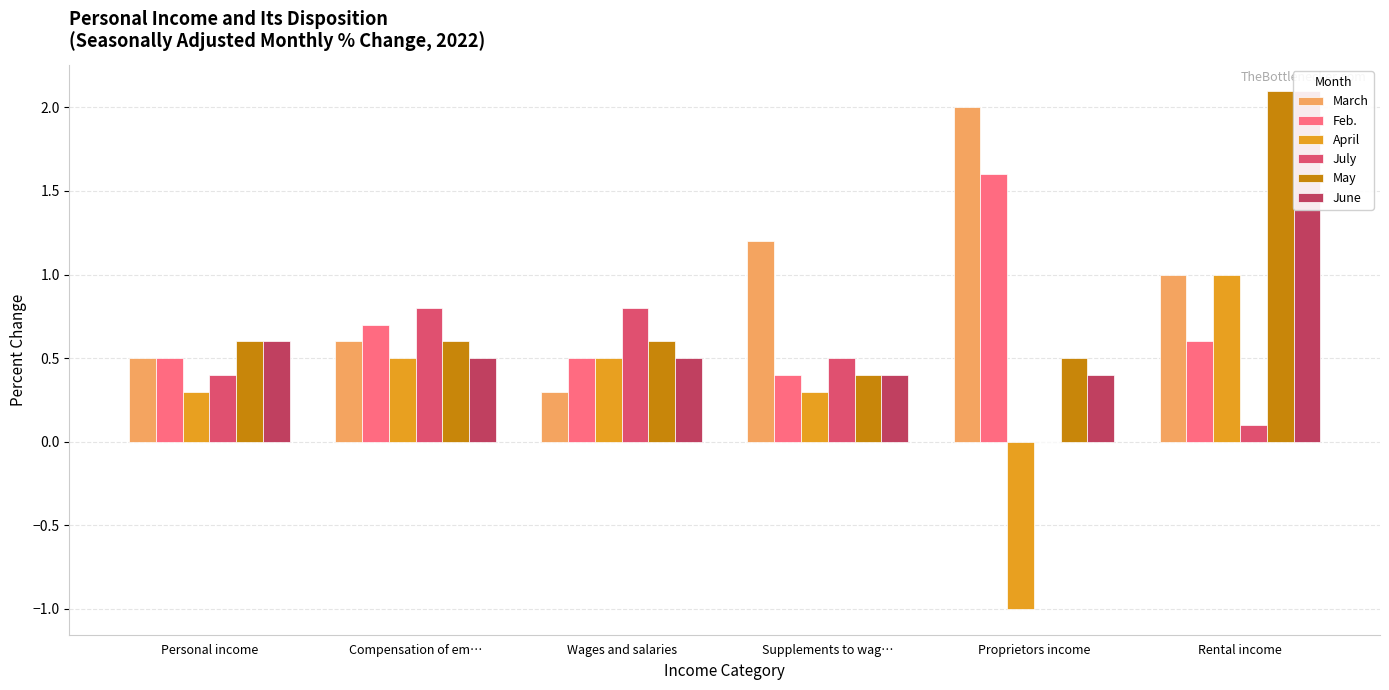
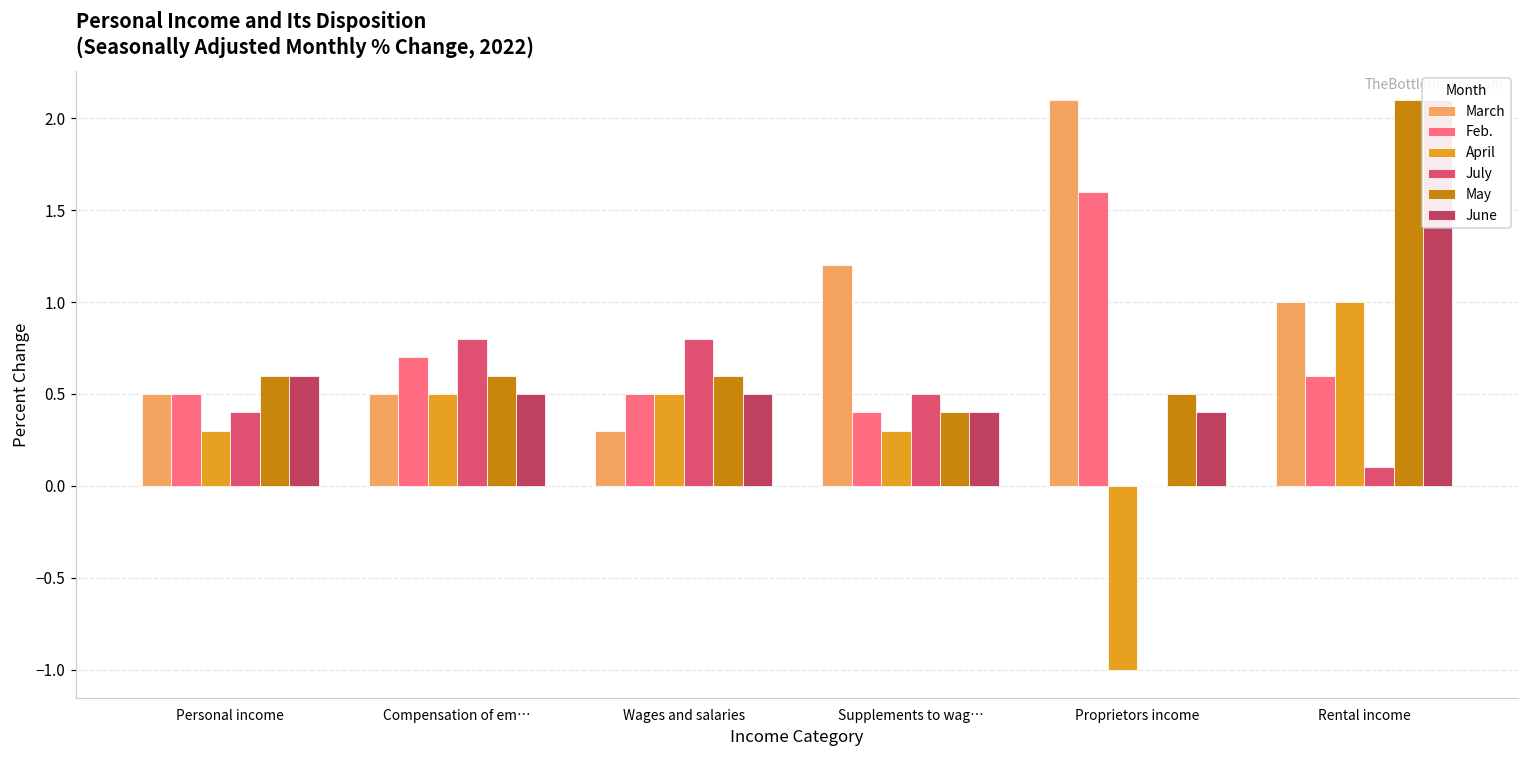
March, Compensation of em…: 0.6 -> 0.5
March, Proprietors income: 2.0 -> 2.1
